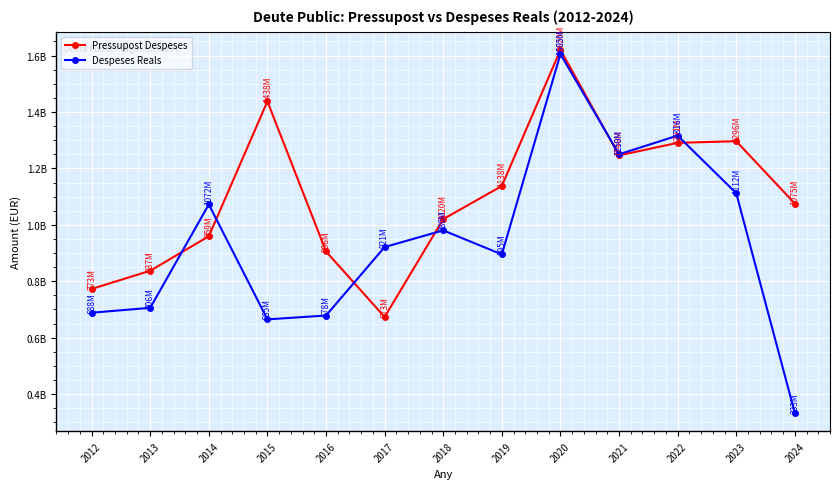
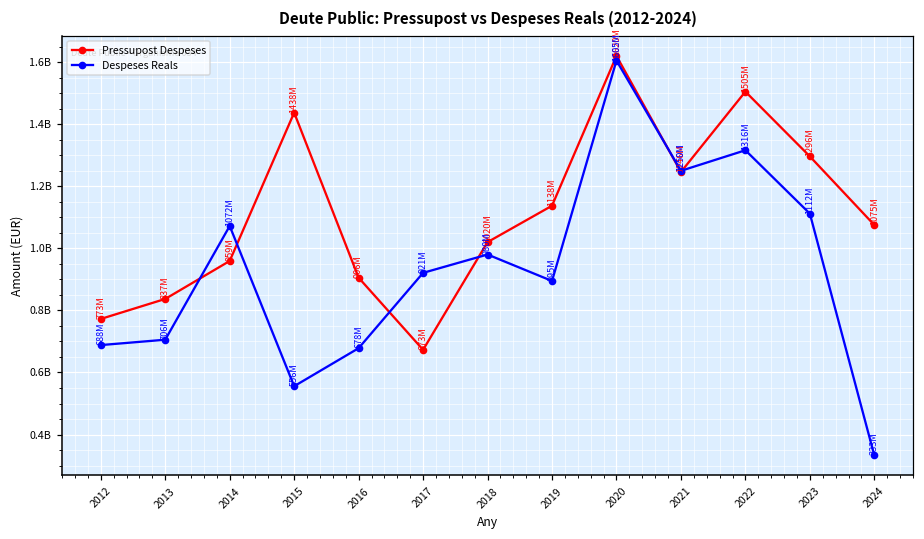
Despeses Reals, 2015: 665M -> 556M
Pressupost Despeses, 2022: 1291M -> 1505M
